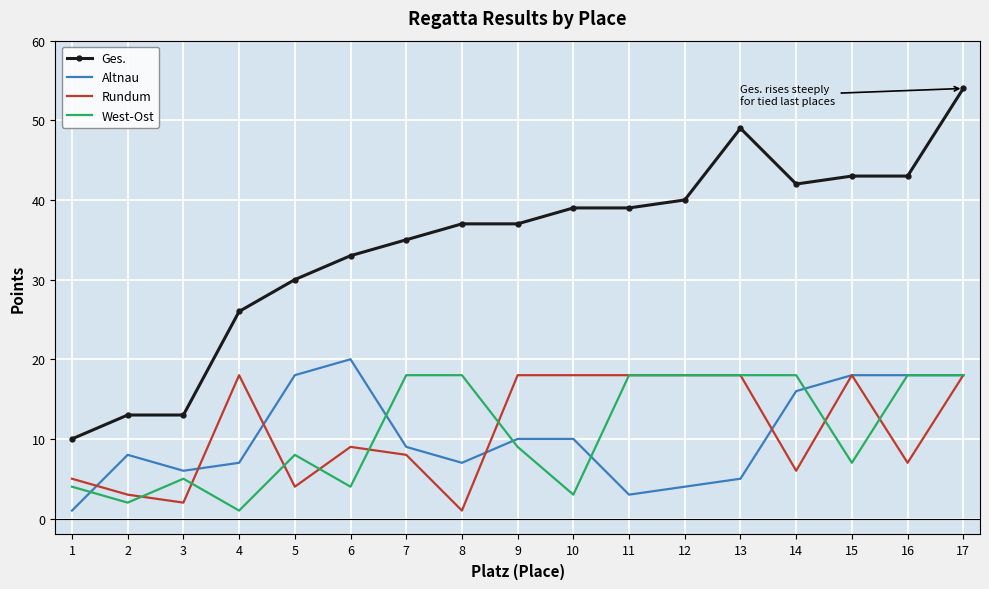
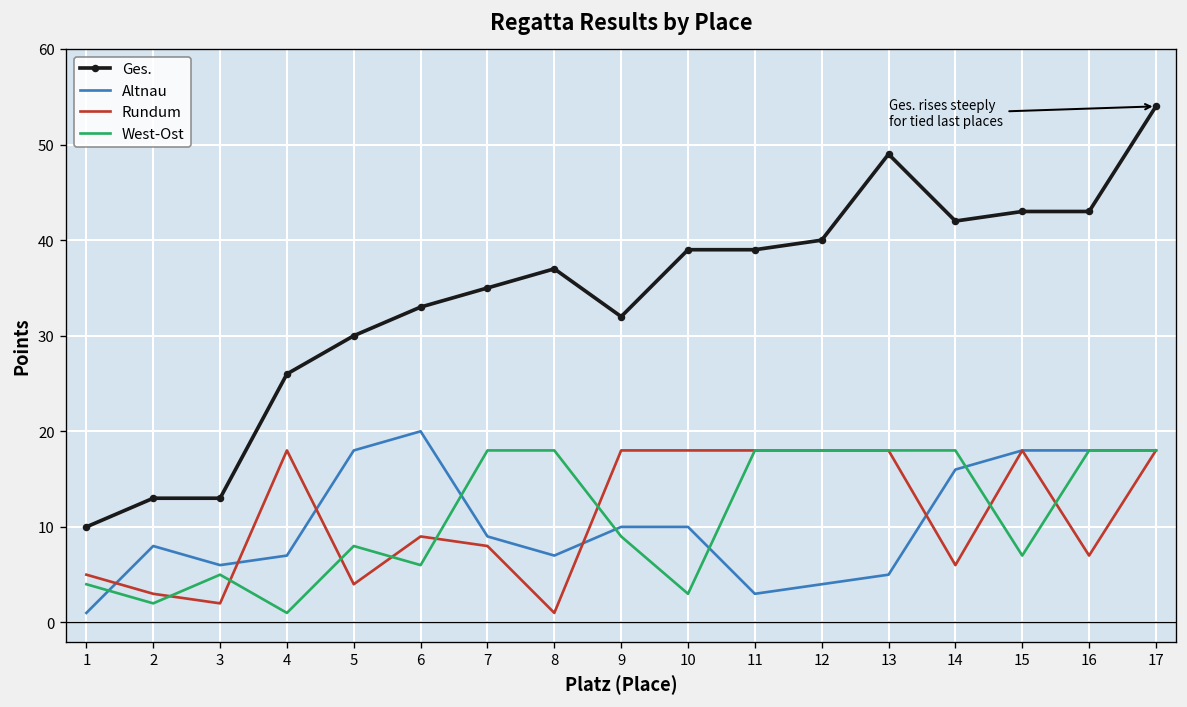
West-Ost, 6: 4 -> 6
Ges., 9: 37 -> 32
